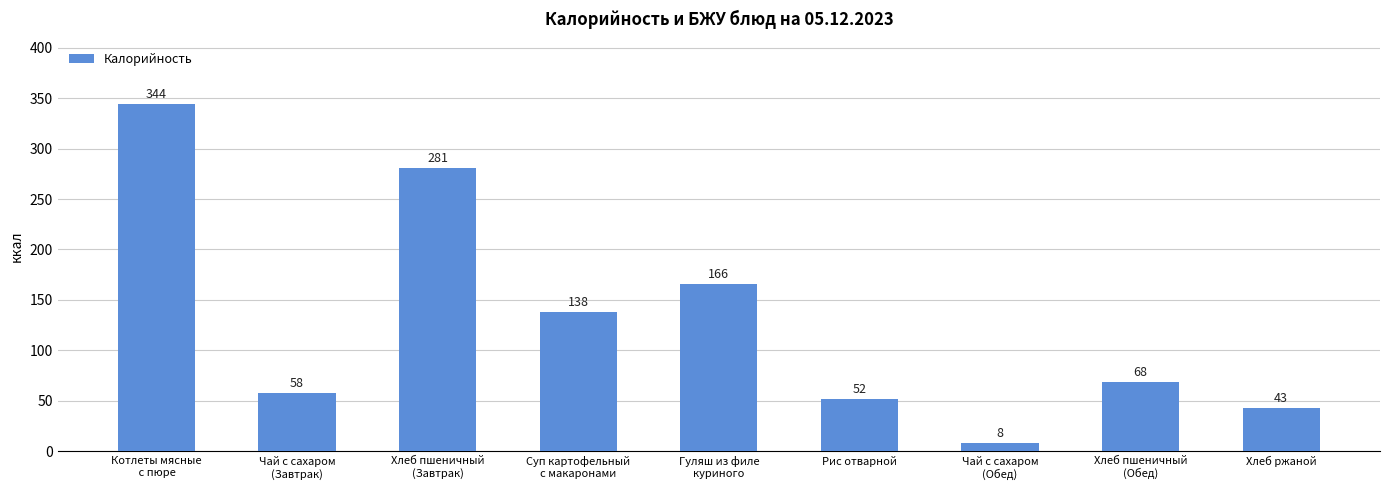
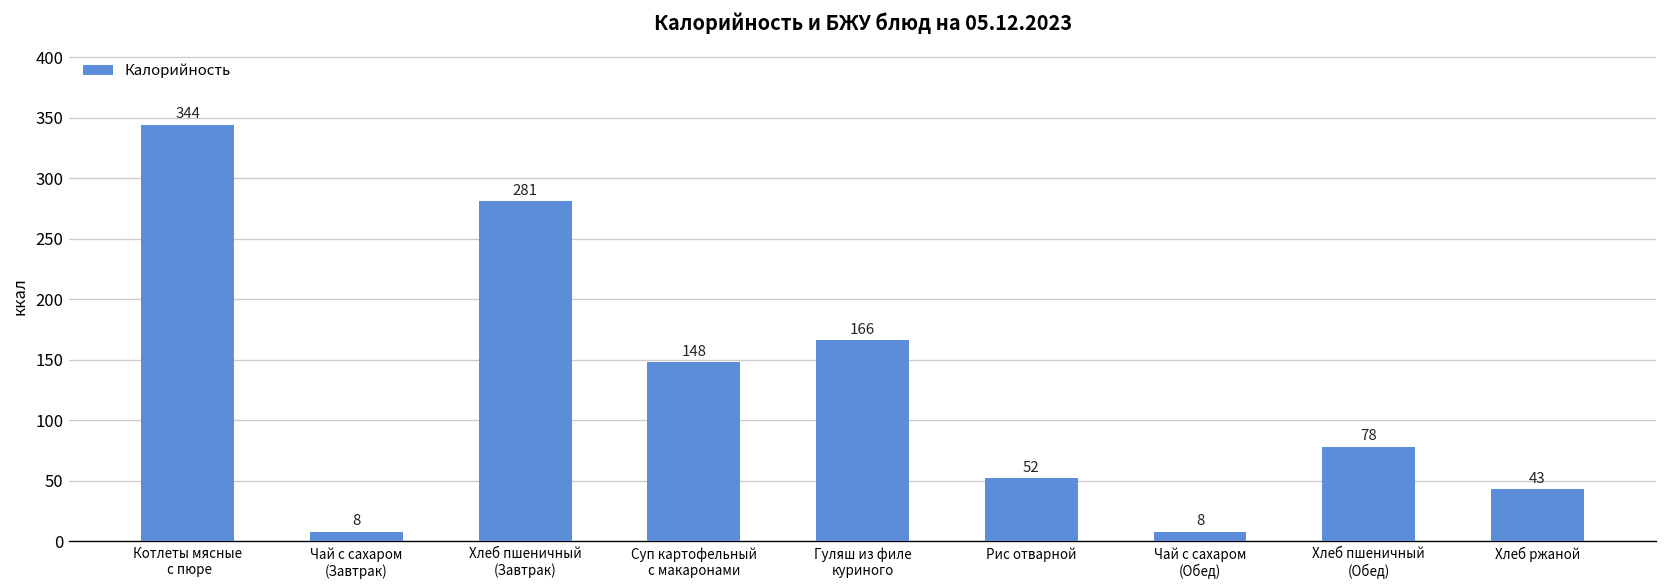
Чай с сахаром (Завтрак): 58 -> 8
Суп картофельный с макаронами: 138 -> 148
Хлеб пшеничный (Обед): 68 -> 78
